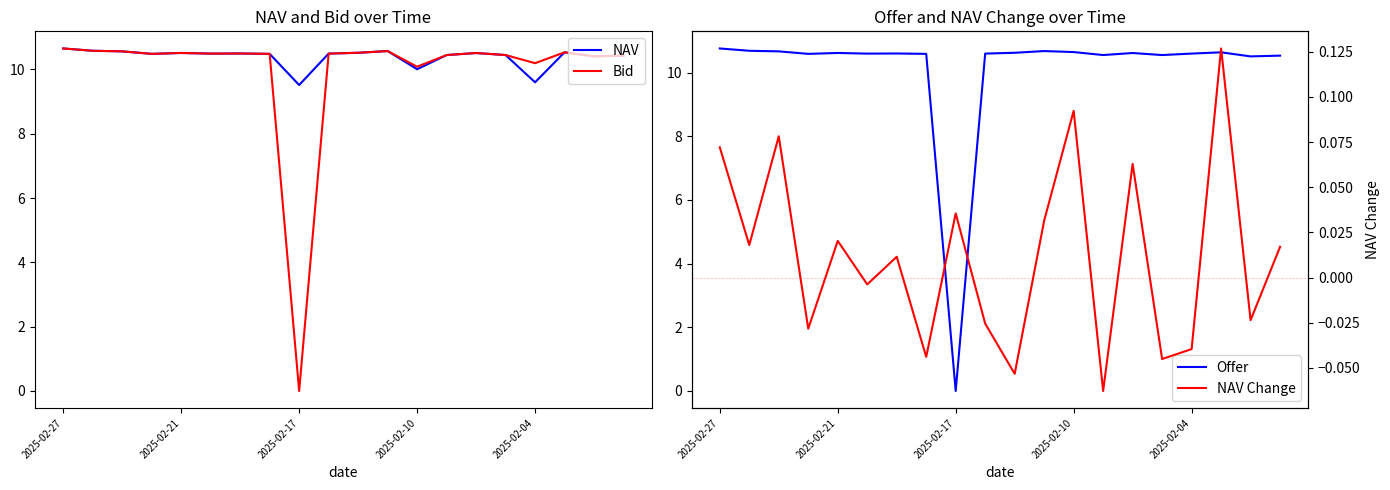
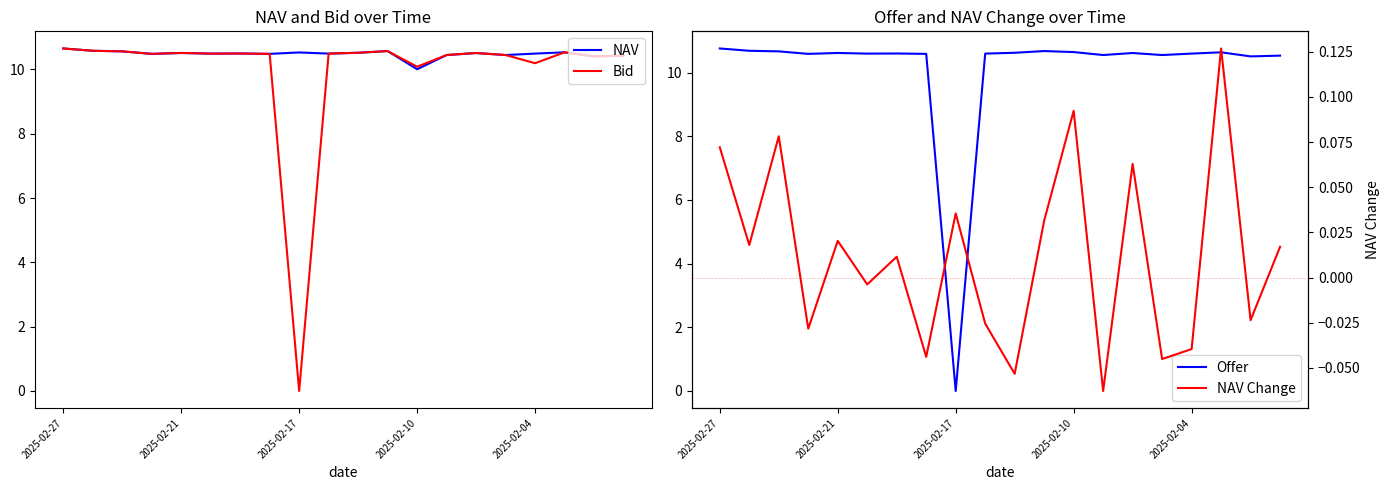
NAV and Bid over Time, NAV, 2025-02-17: 9.5 -> 10.5
NAV and Bid over Time, NAV, 2025-02-04: 9.6 -> 10.5
